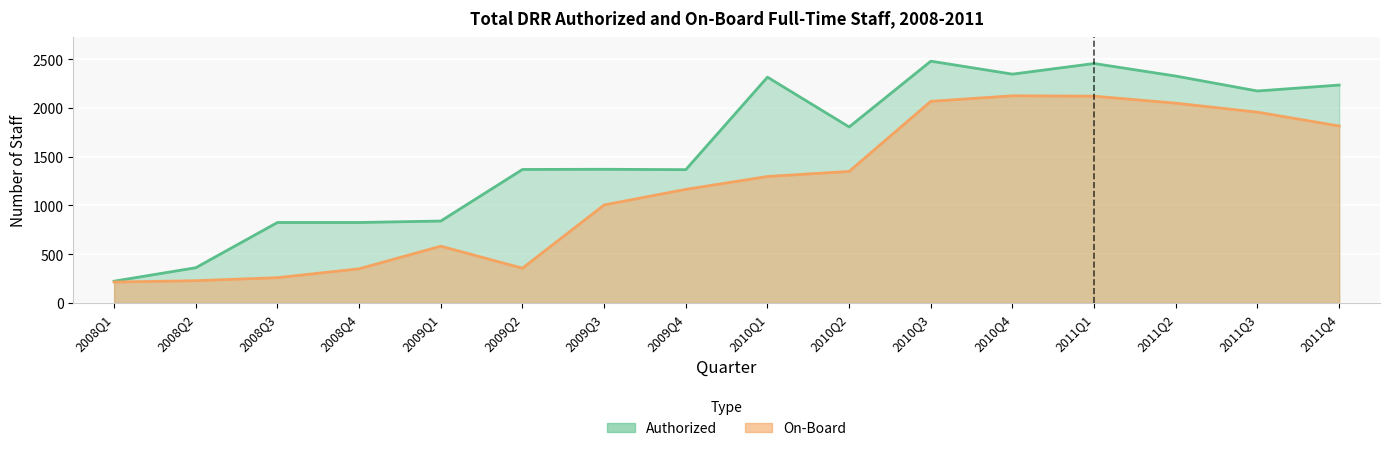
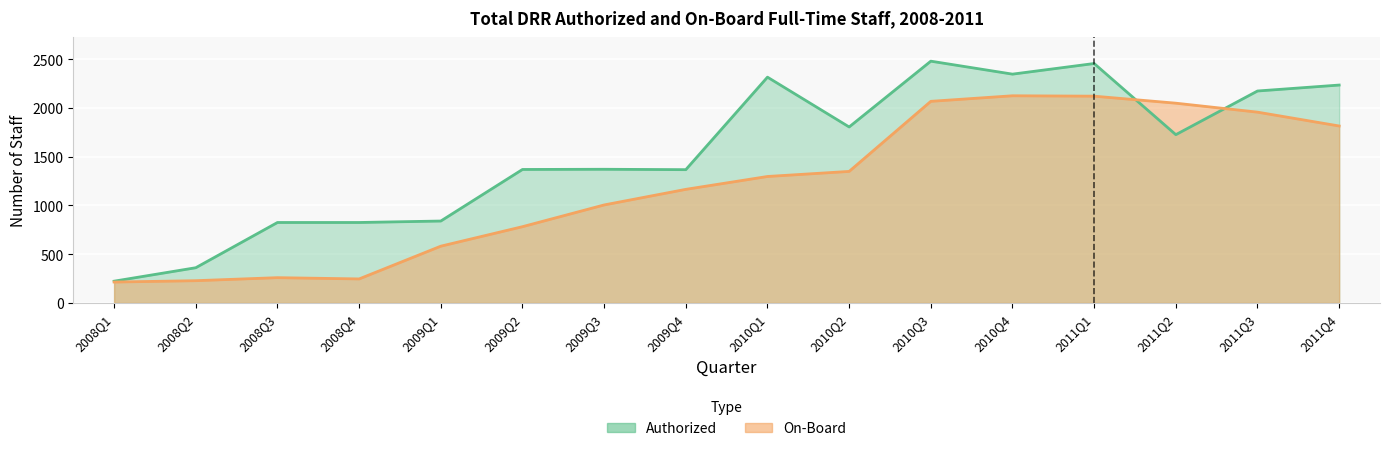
On-Board, 2008Q4: 400 -> 200
On-Board, 2009Q2: 400 -> 800
Authorized, 2011Q2: 2300 -> 1700
